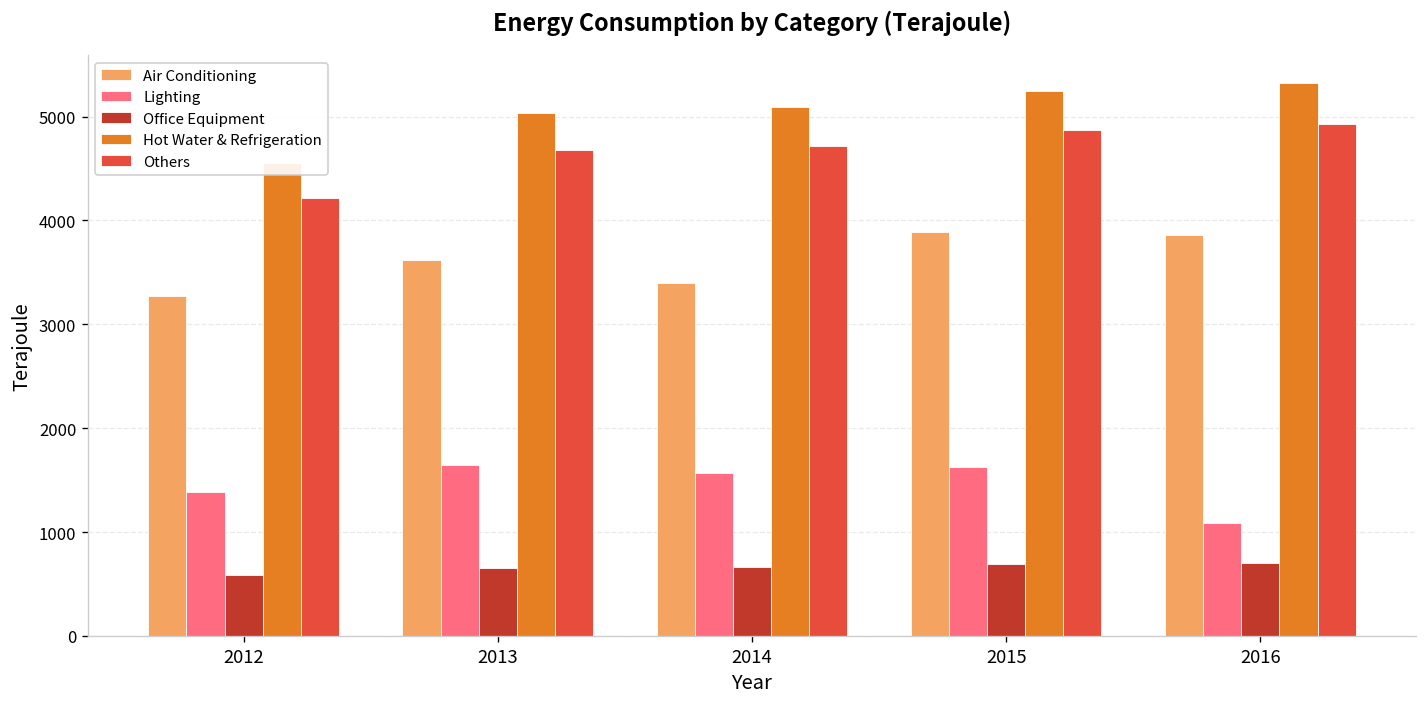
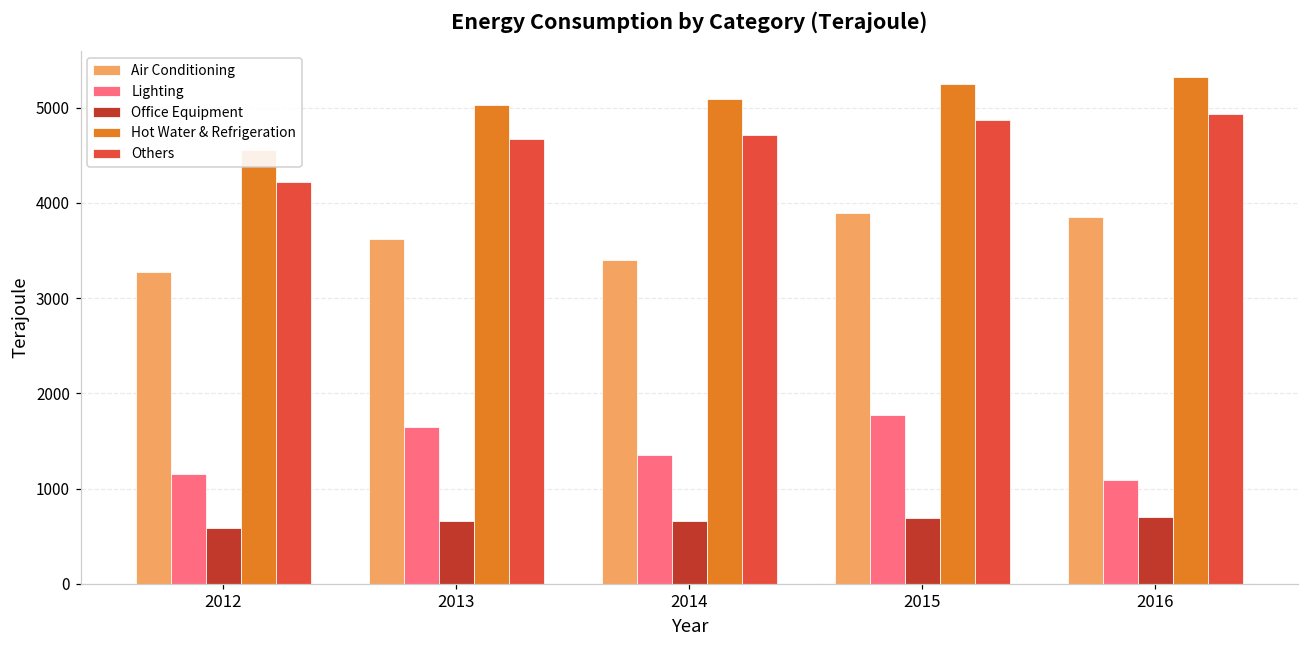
Lighting, 2012: 1400 -> 1200
Lighting, 2014: 1600 -> 1300
Lighting, 2015: 1600 -> 1800
